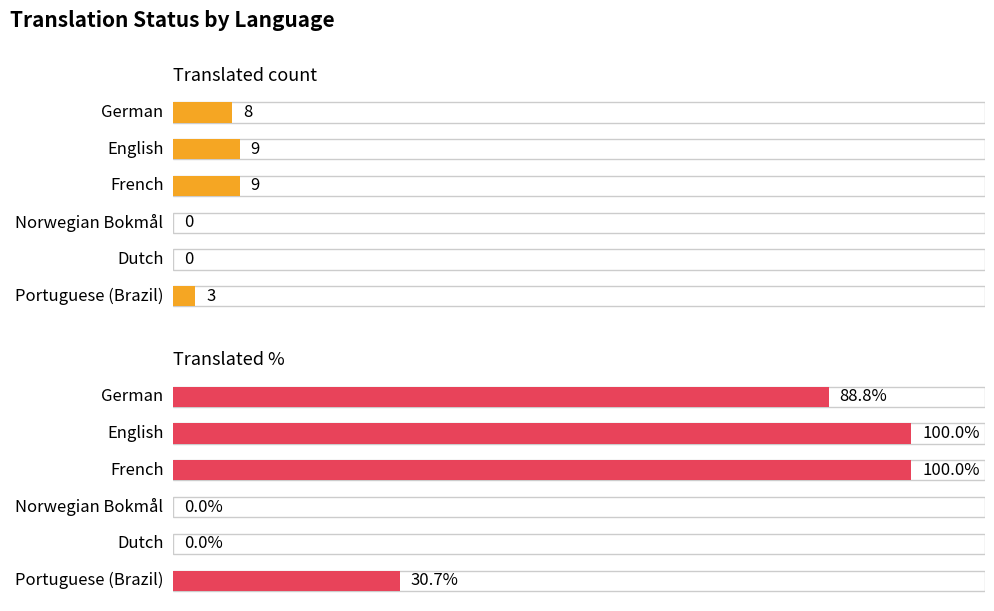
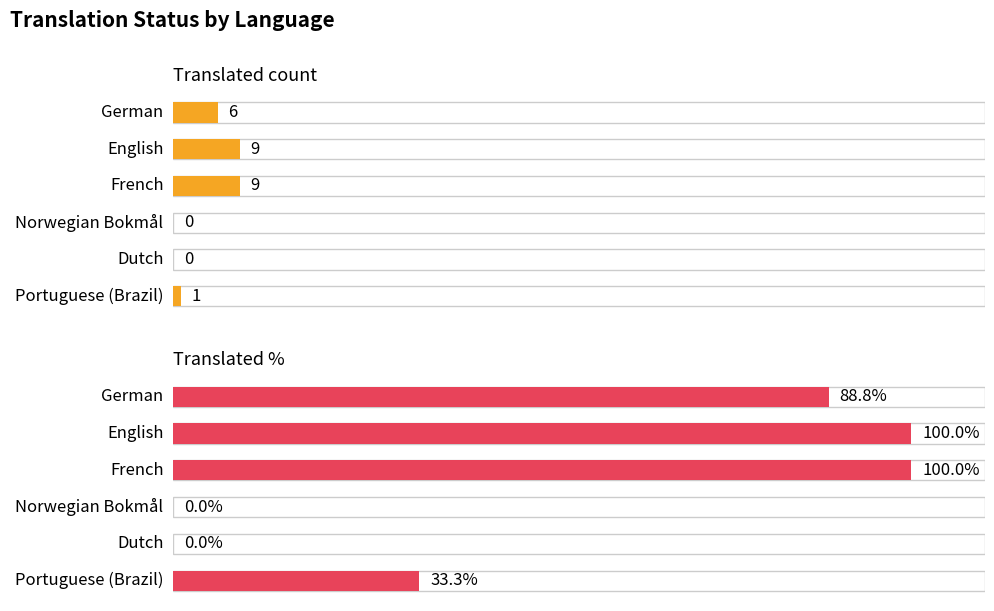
Translated count, German: 8 -> 6
Translated count, Portuguese (Brazil): 3 -> 1
Translated %, Portuguese (Brazil): 30.7% -> 33.3%
